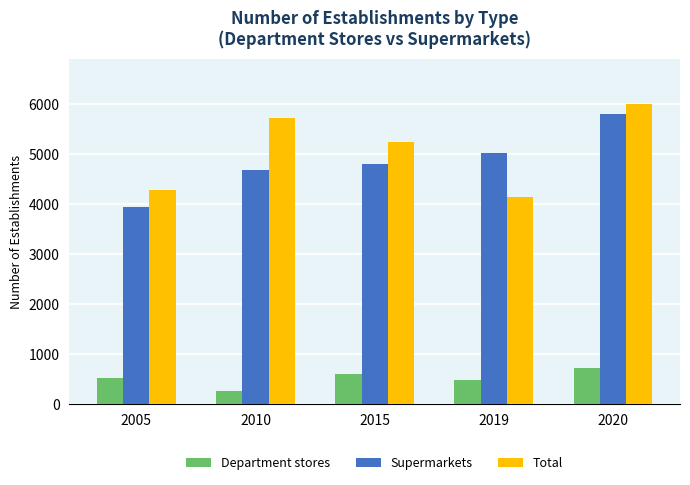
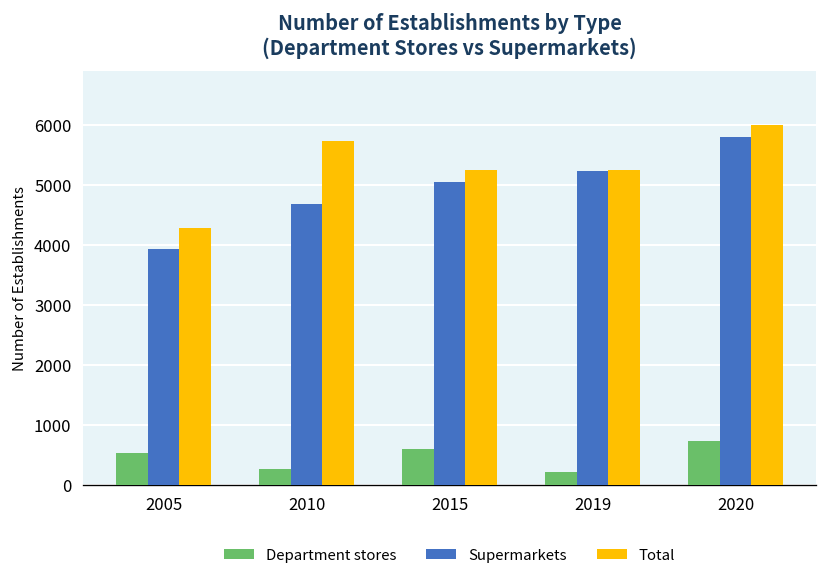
Supermarkets, 2015: 4800 -> 5100
Department stores, 2019: 500 -> 200
Supermarkets, 2019: 5000 -> 5200
Total, 2019: 4200 -> 5200
